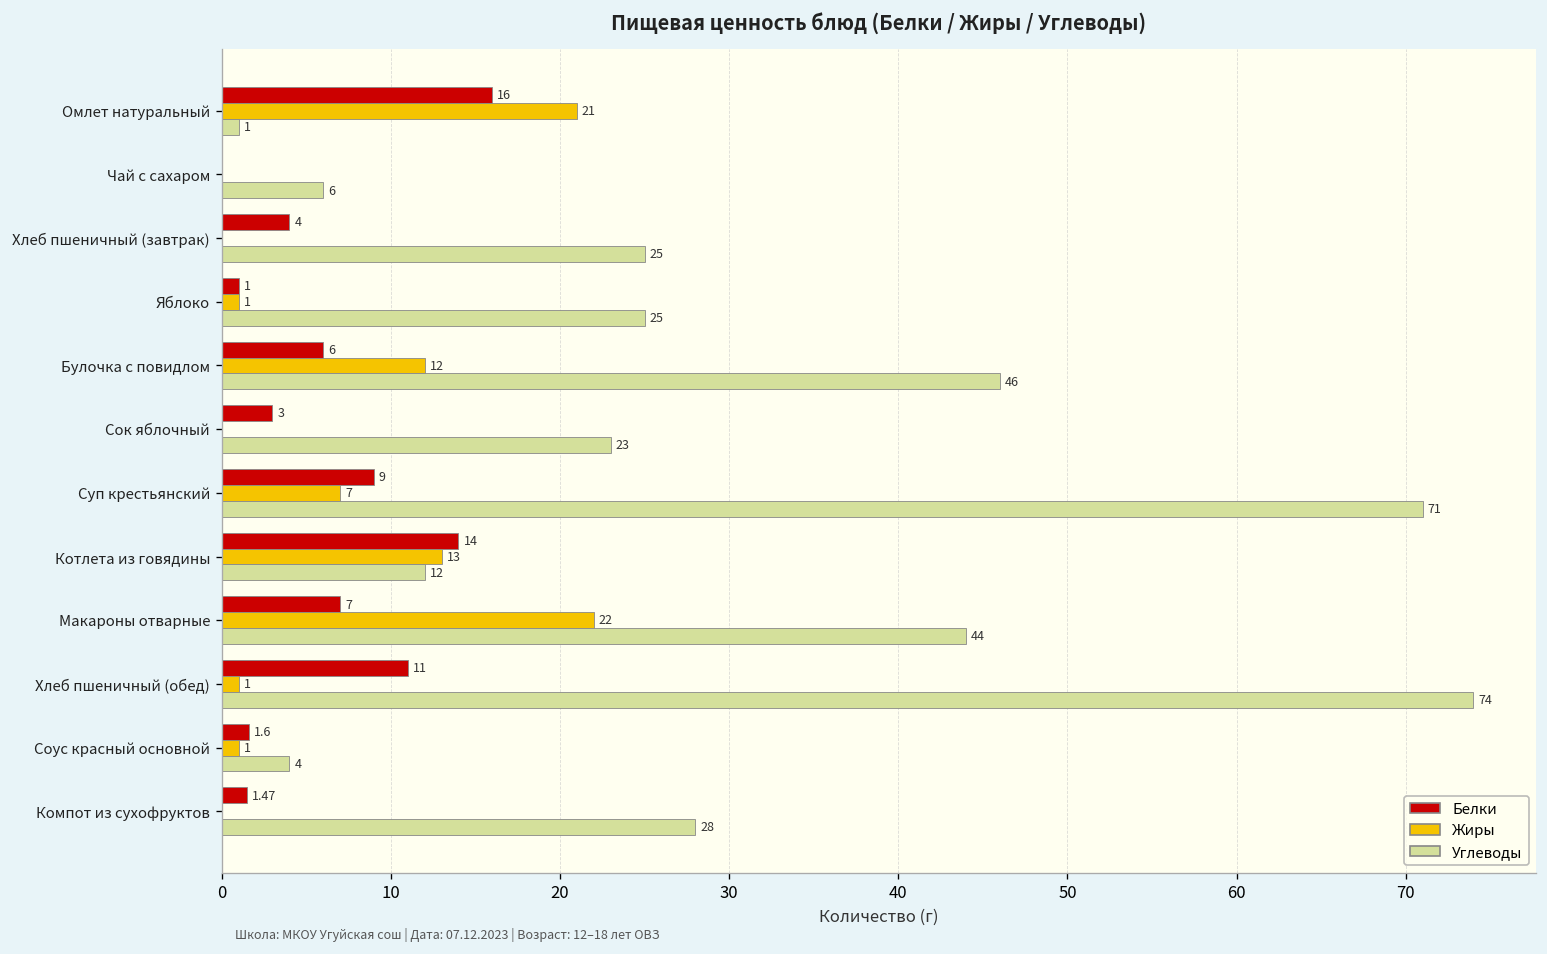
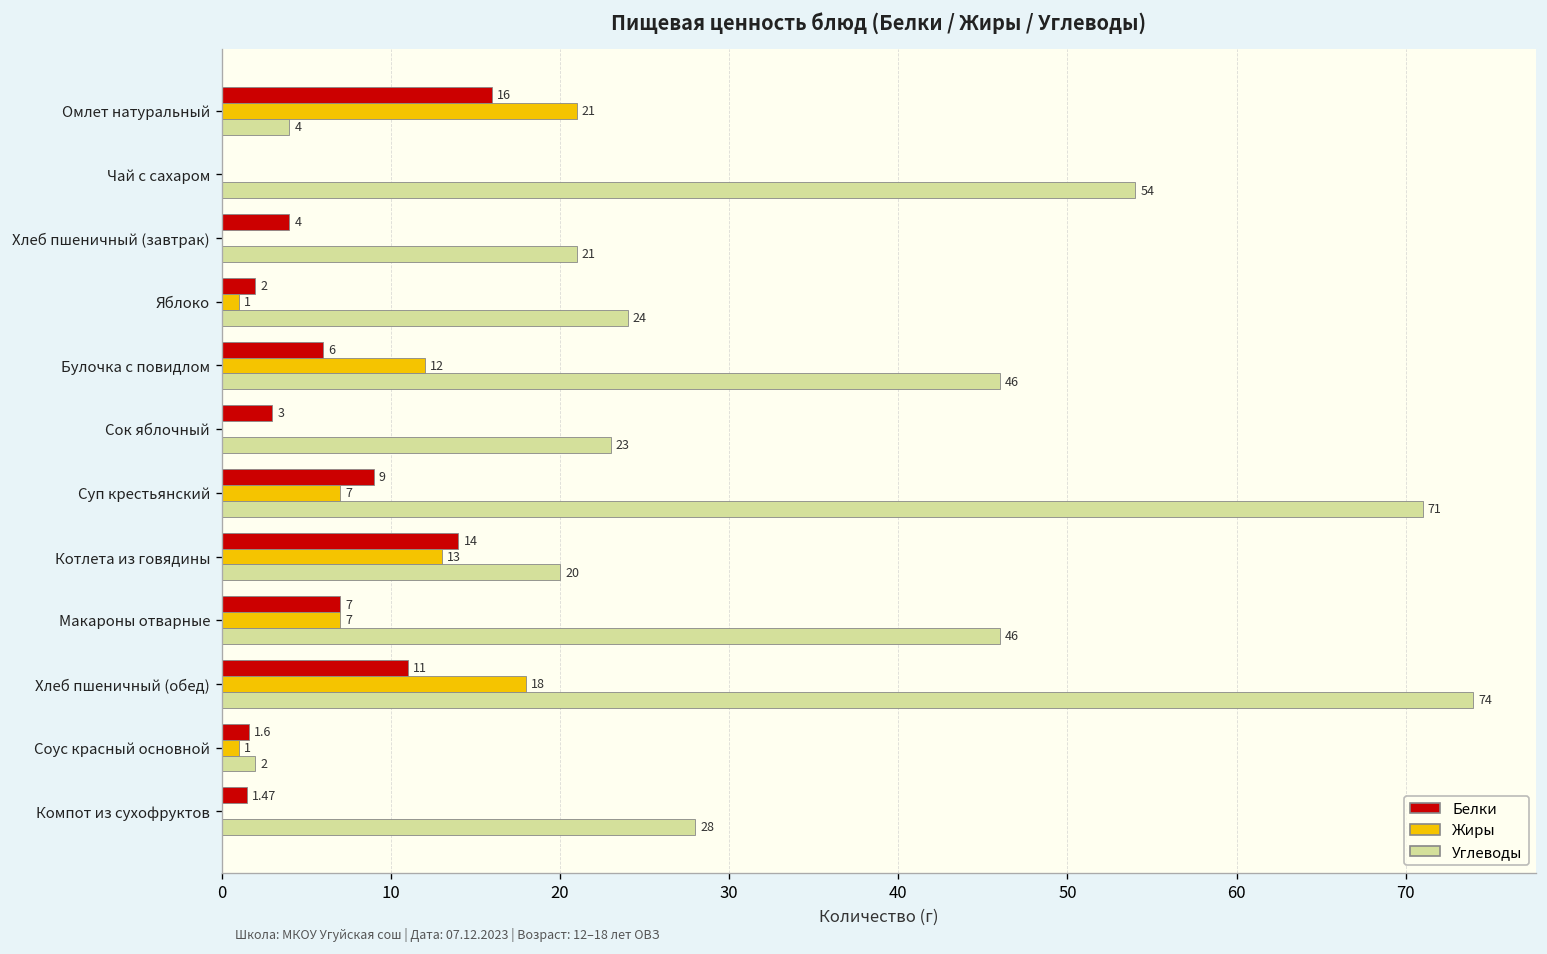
Углеводы, Омлет натуральный: 1 -> 4
Углеводы, Чай с сахаром: 6 -> 54
Углеводы, Хлеб пшеничный (завтрак): 25 -> 21
Белки, Яблоко: 1 -> 2
Углеводы, Яблоко: 25 -> 24
Углеводы, Котлета из говядины: 12 -> 20
Жиры, Макароны отварные: 22 -> 7
Углеводы, Макароны отварные: 44 -> 46
Жиры, Хлеб пшеничный (обед): 1 -> 18
Углеводы, Соус красный основной: 4 -> 2
